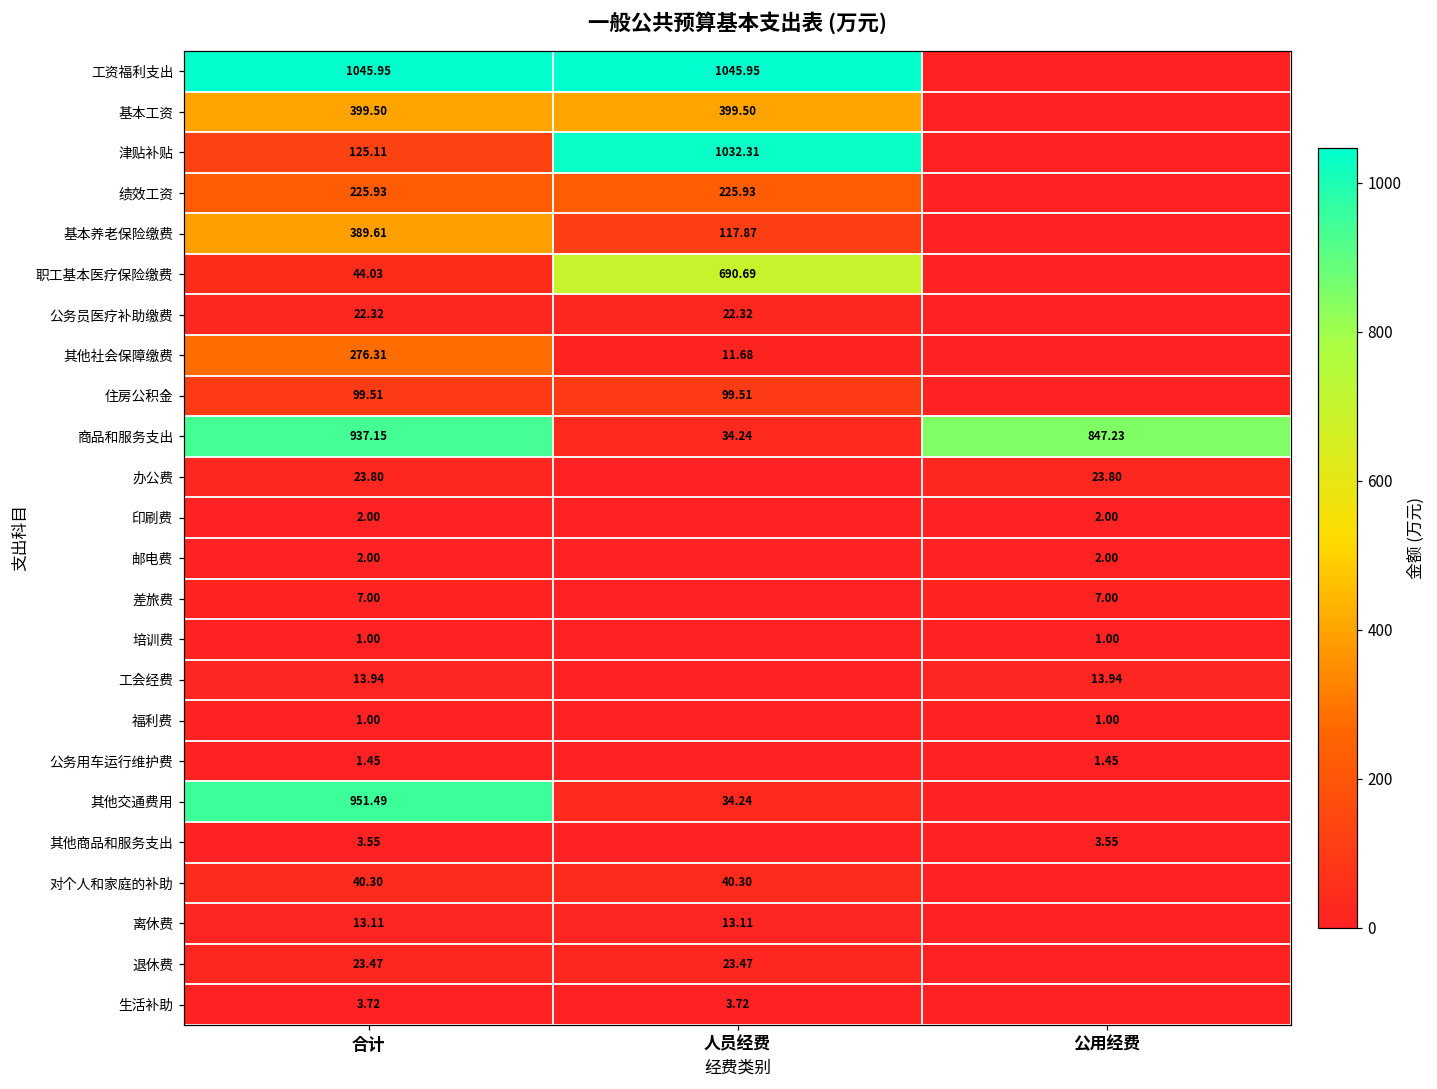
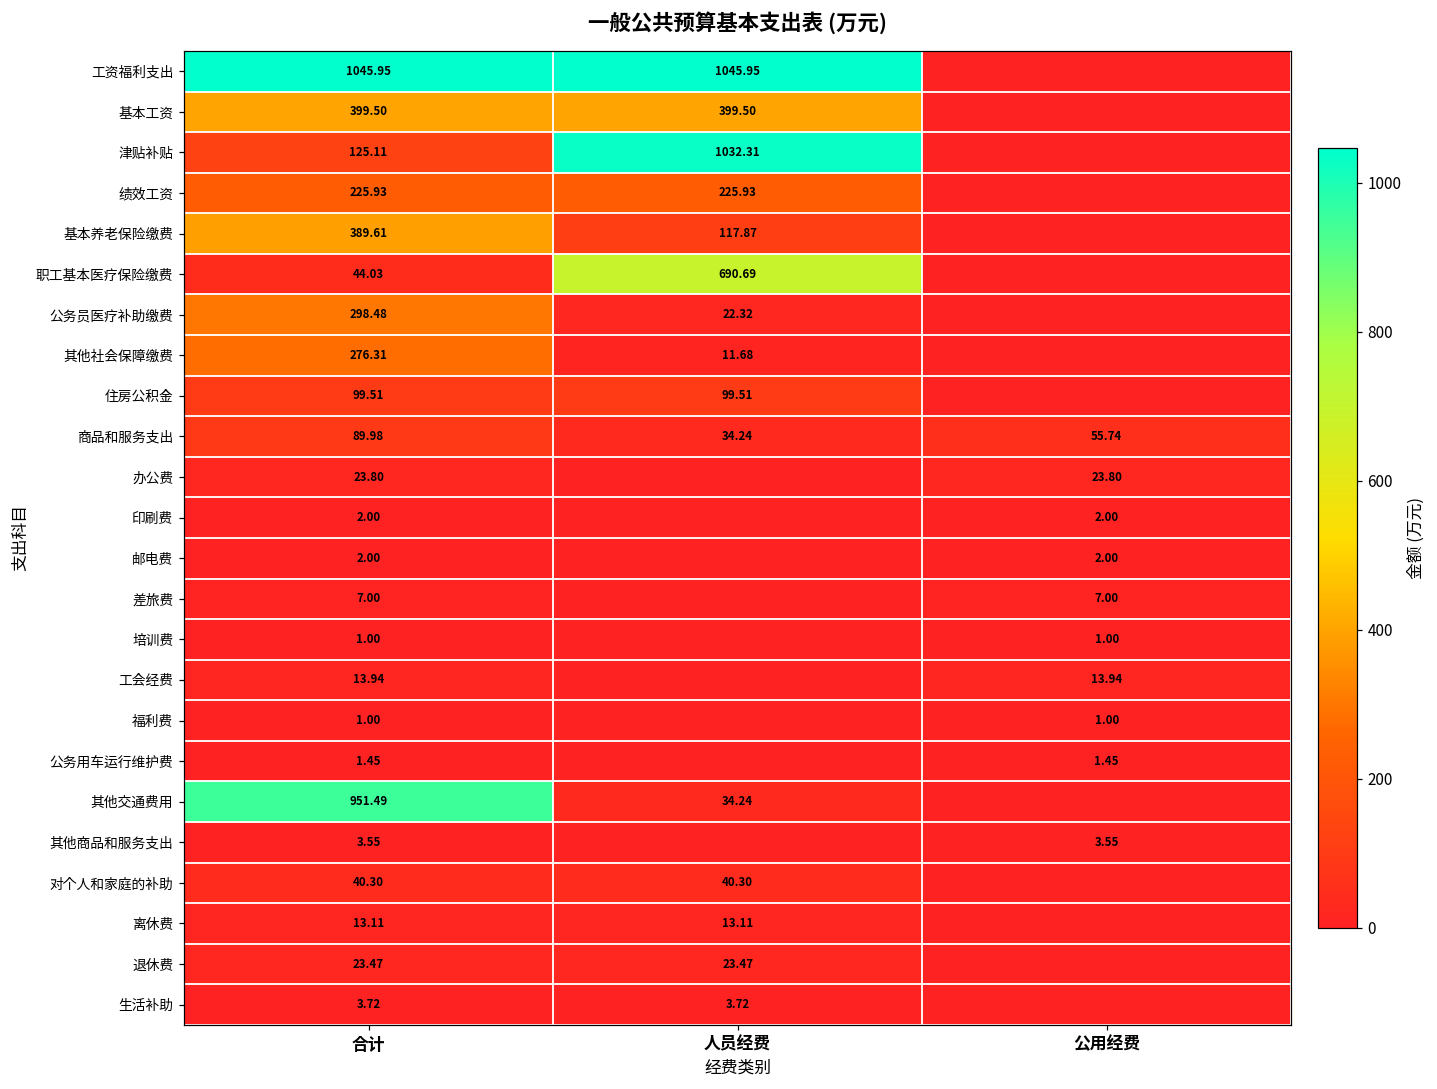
公务员医疗补助缴费, 合计: 22.32 -> 298.48
商品和服务支出, 合计: 937.15 -> 89.98
商品和服务支出, 公用经费: 847.23 -> 55.74
